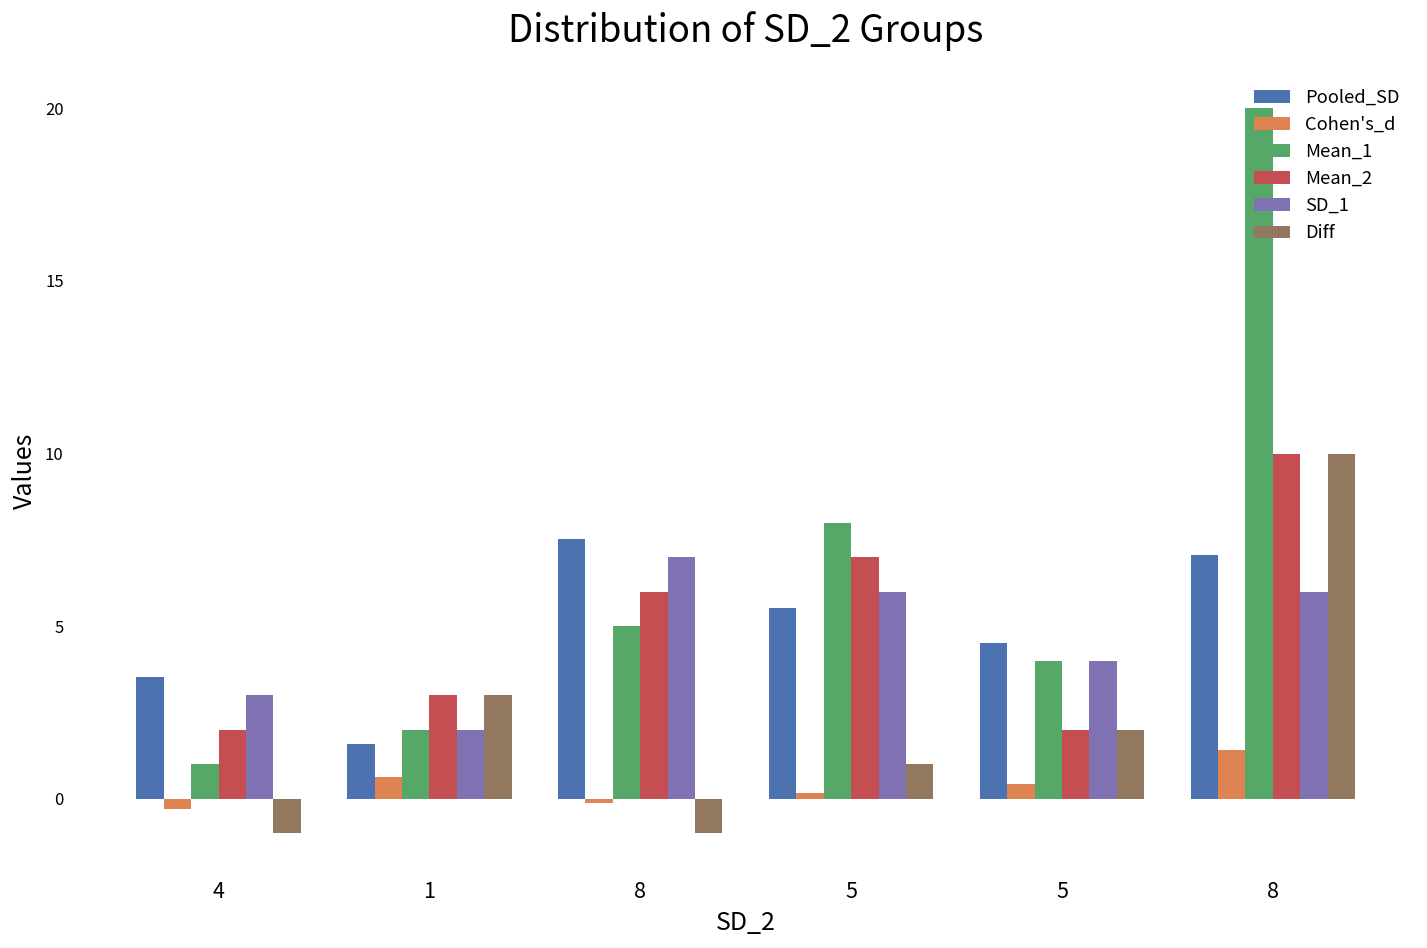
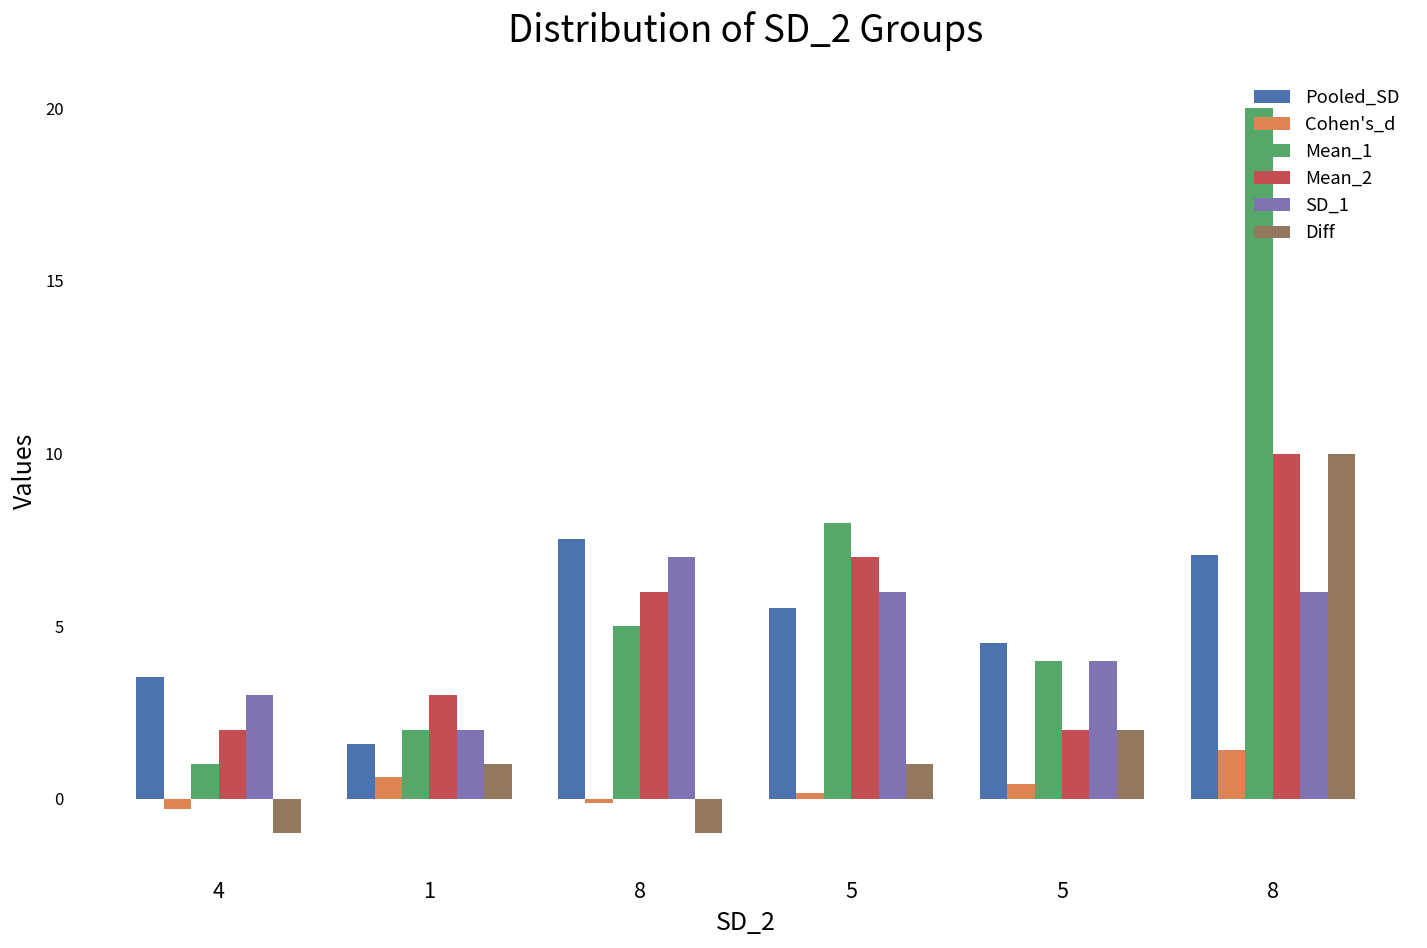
Diff, 1: 3 -> 1
